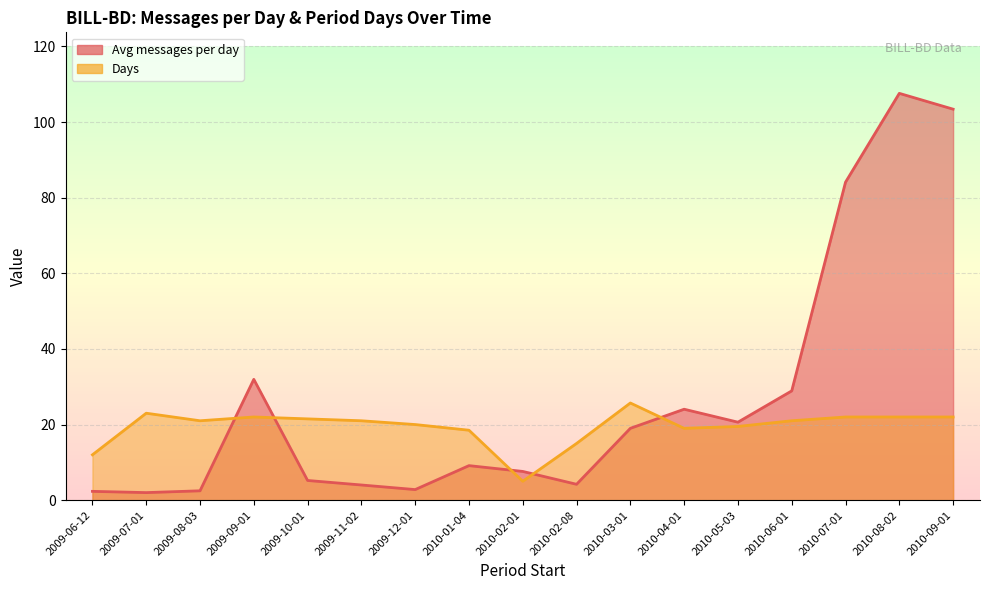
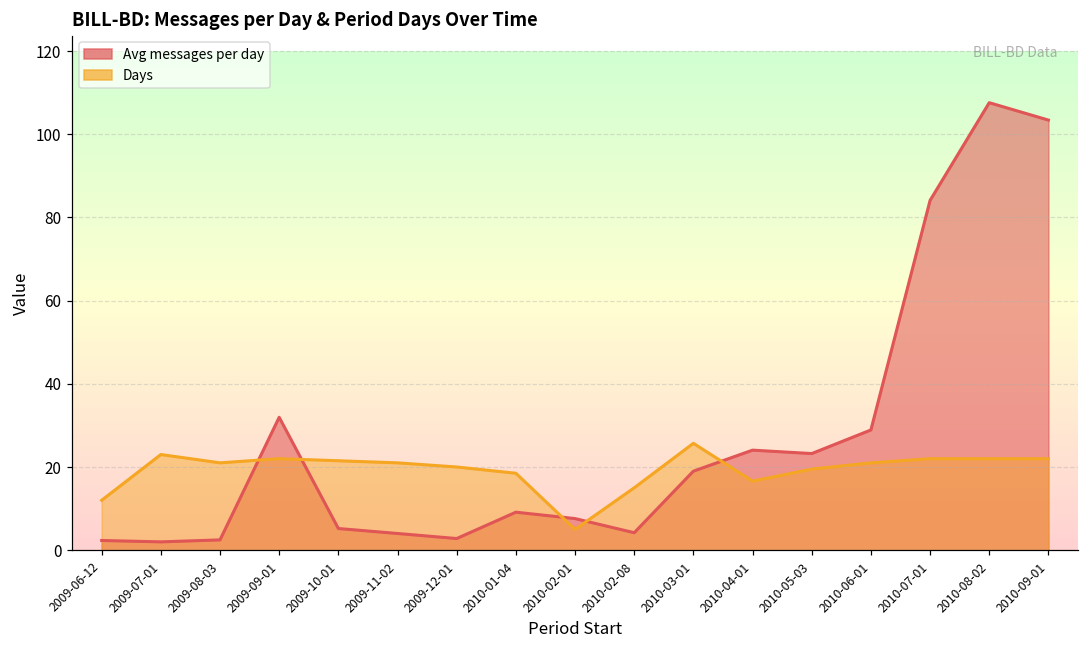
Days, 2010-04-01: 19 -> 17
Avg messages per day, 2010-05-03: 21 -> 23
